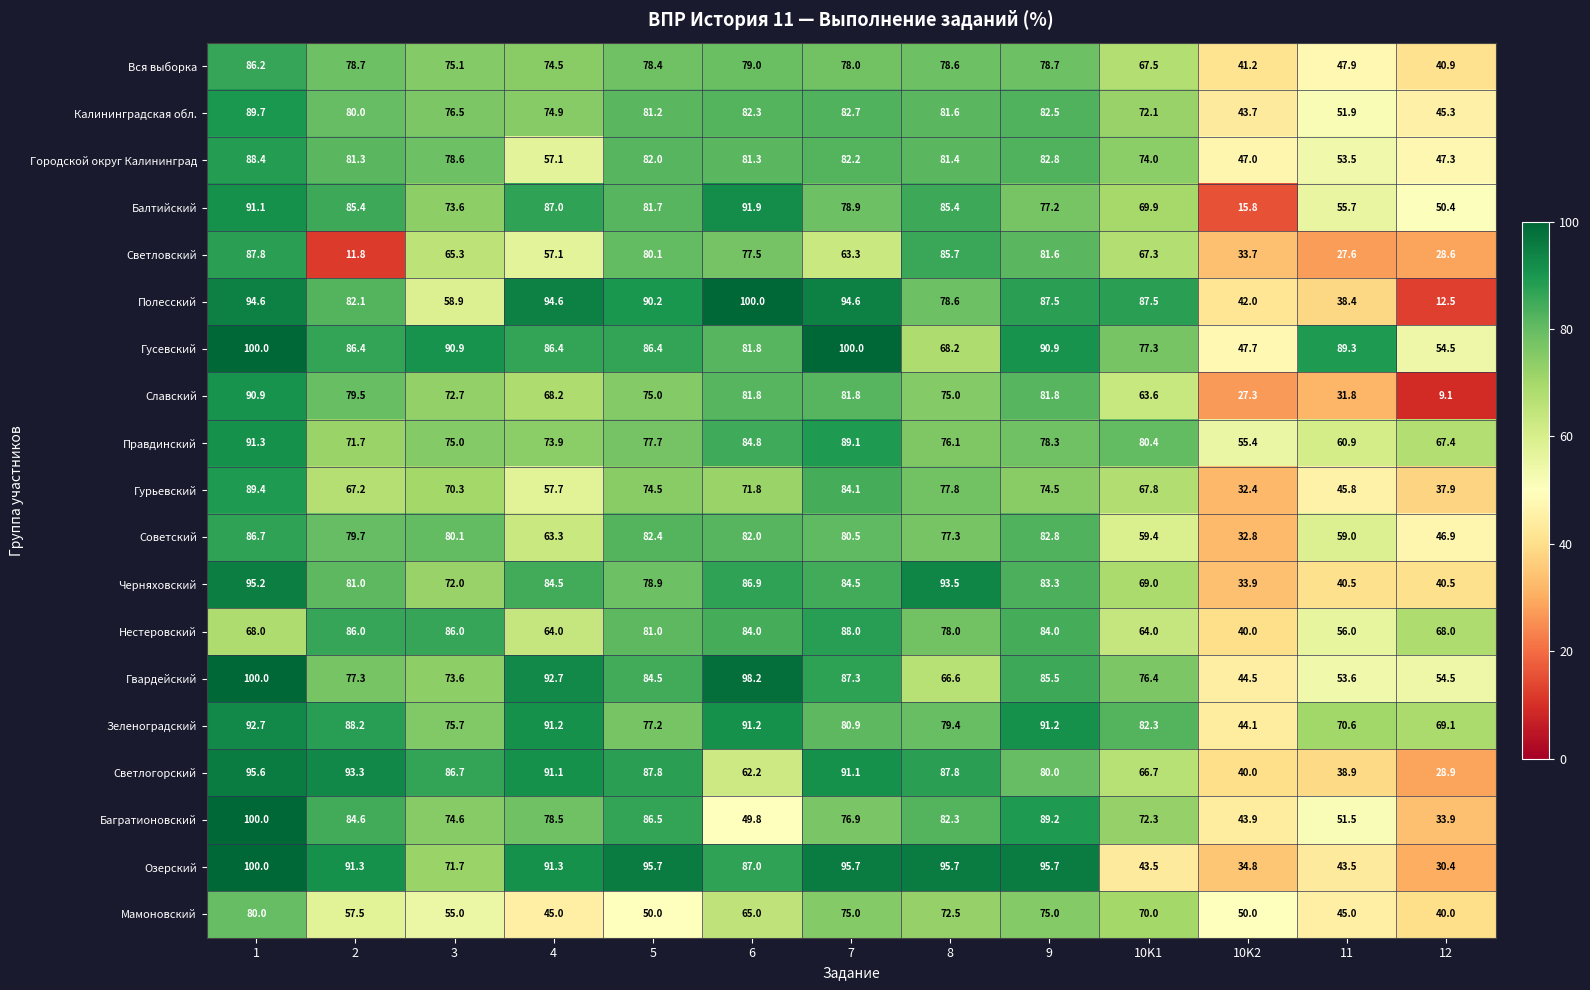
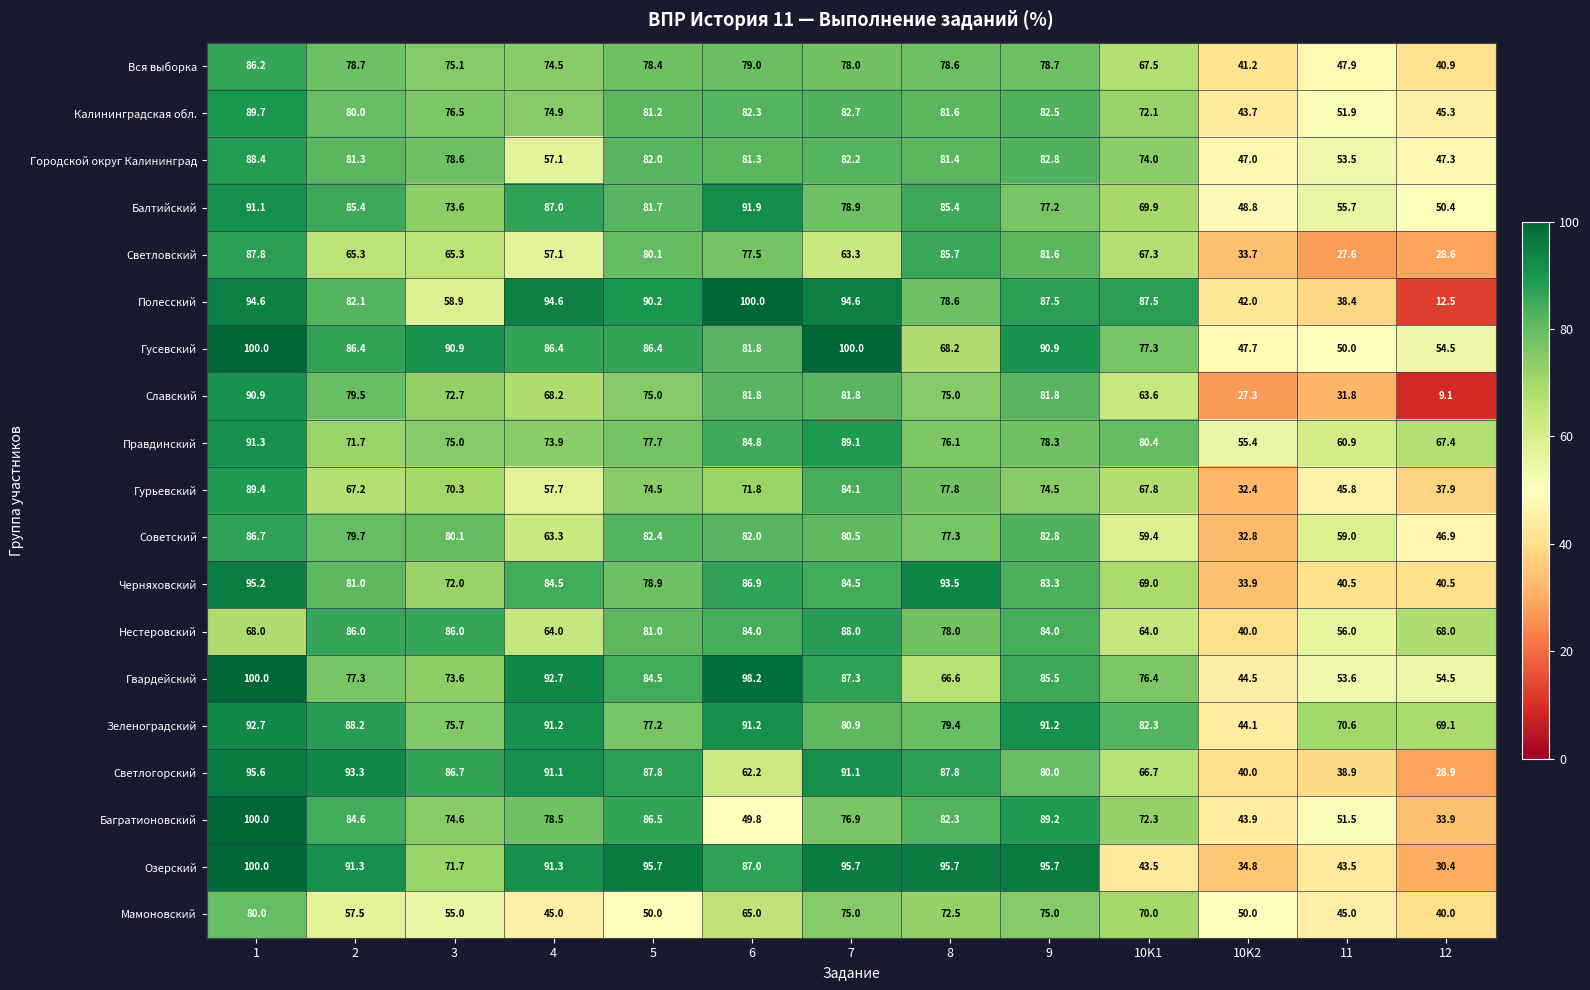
Балтийский, 10K2: 15.8 -> 48.8
Светловский, 2: 11.8 -> 65.3
Гусевский, 11: 89.3 -> 50.0
